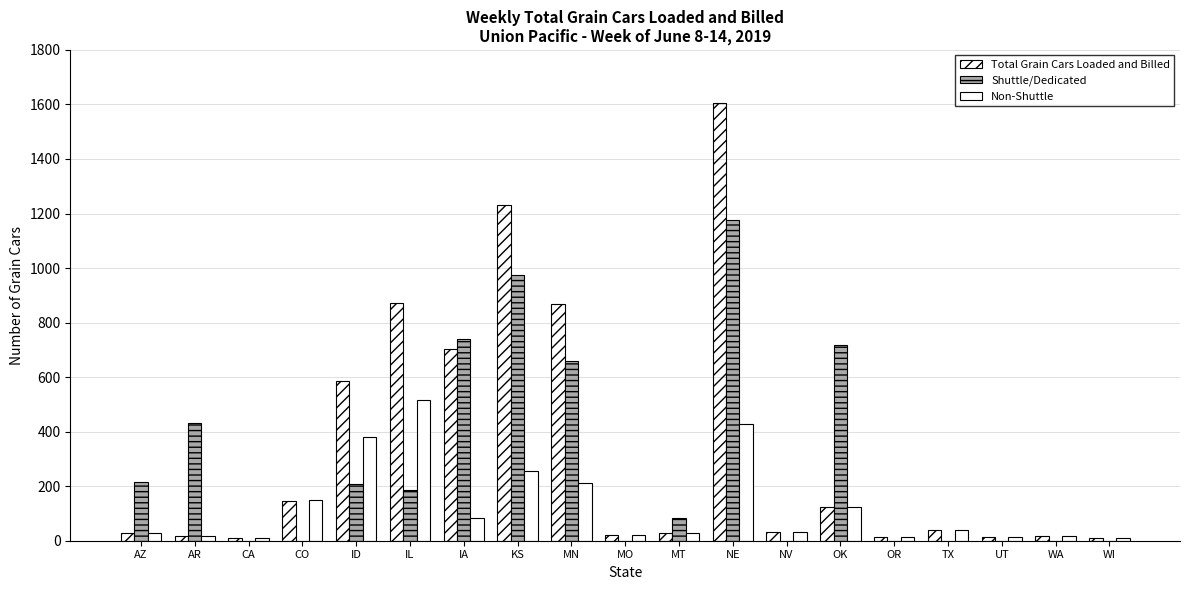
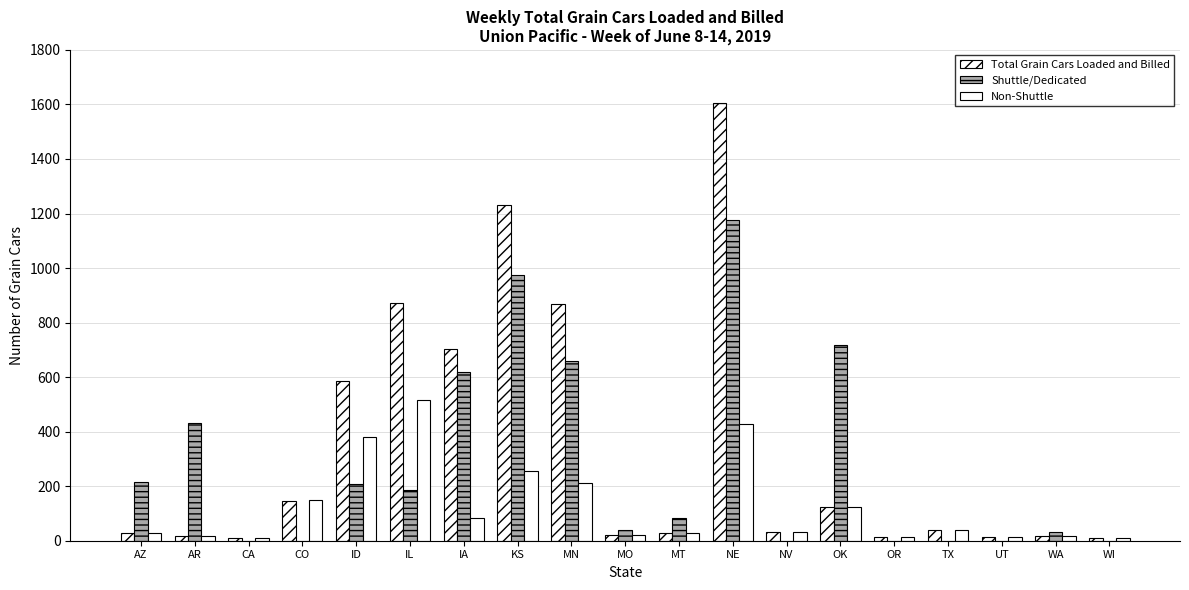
Shuttle/Dedicated, IA: 740 -> 620
Shuttle/Dedicated, MO: 0 -> 40
Shuttle/Dedicated, WA: 0 -> 30
